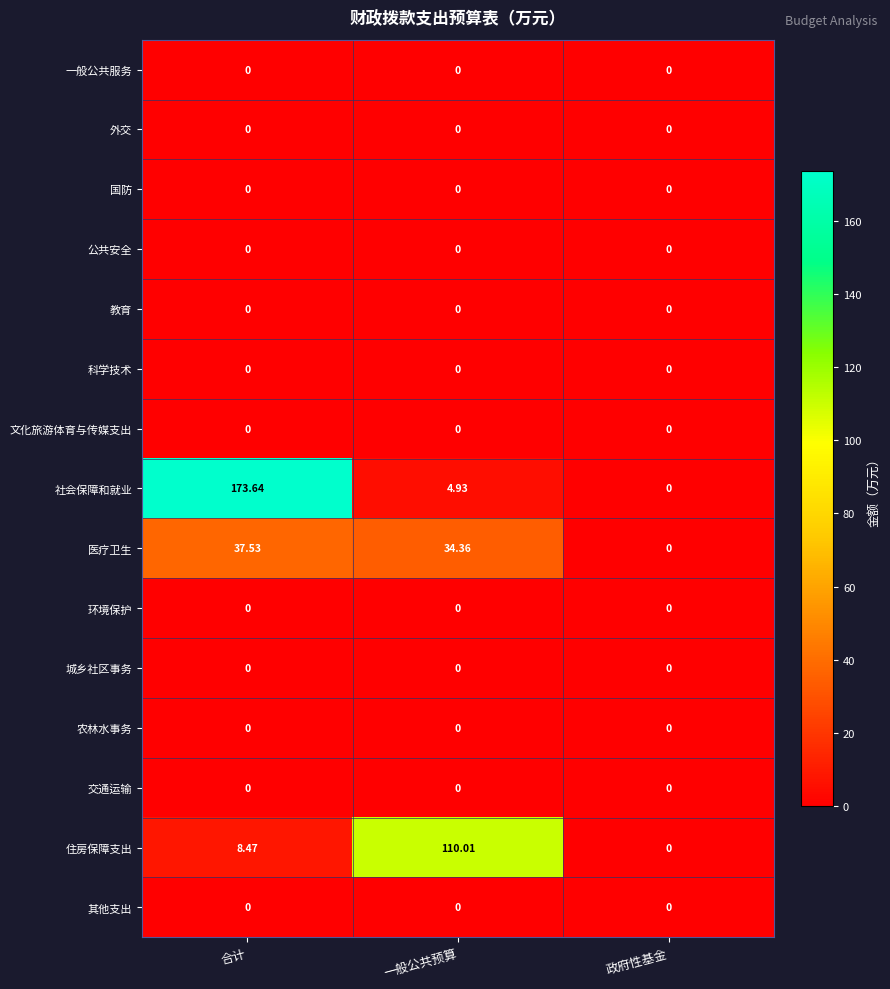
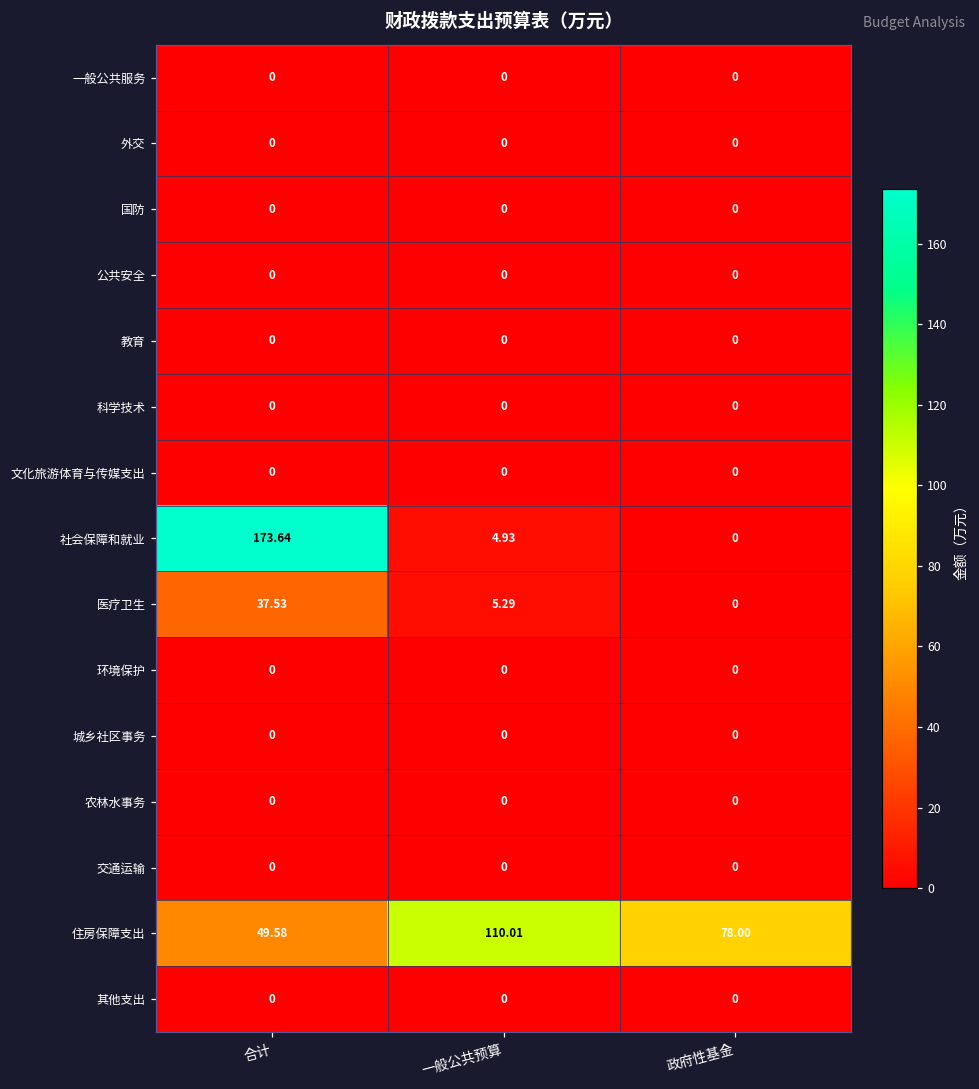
医疗卫生, 一般公共预算: 34.36 -> 5.29
住房保障支出, 合计: 8.47 -> 49.58
住房保障支出, 政府性基金: 0 -> 78.00
